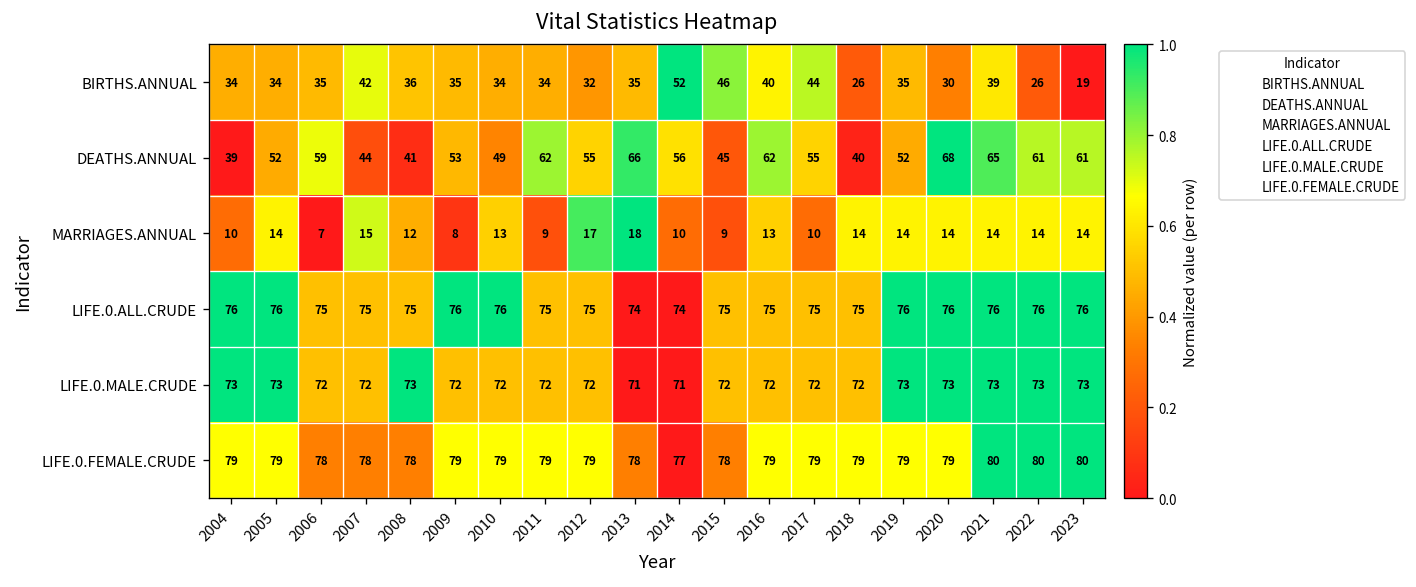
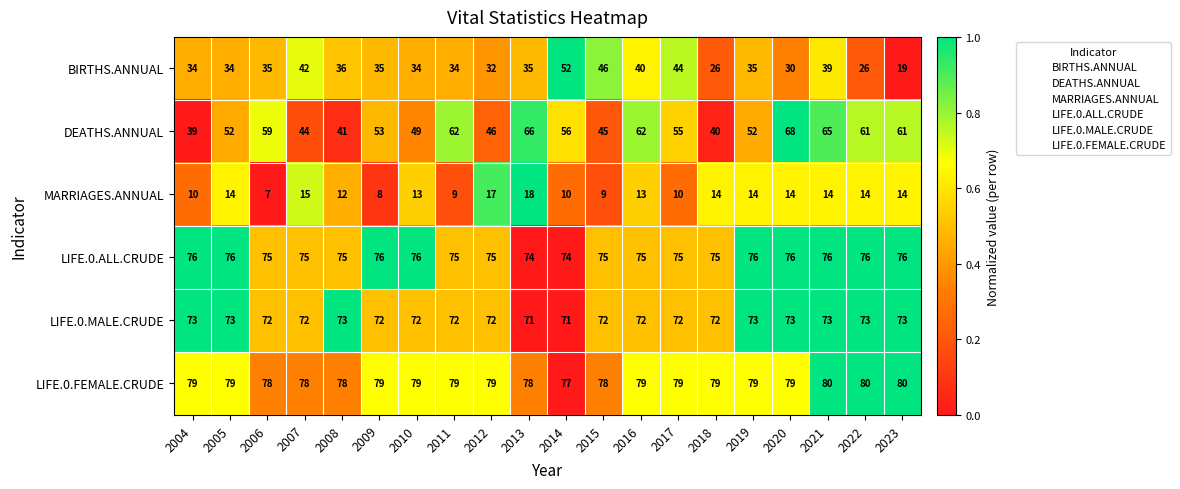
DEATHS.ANNUAL, 2012: 55 -> 46
